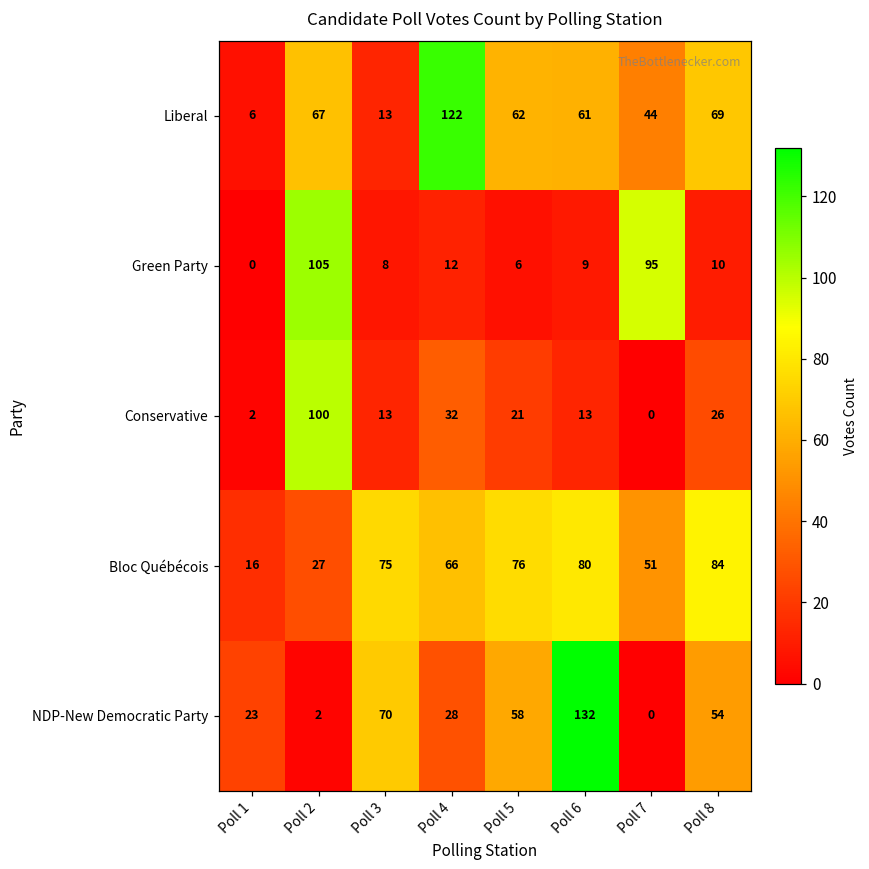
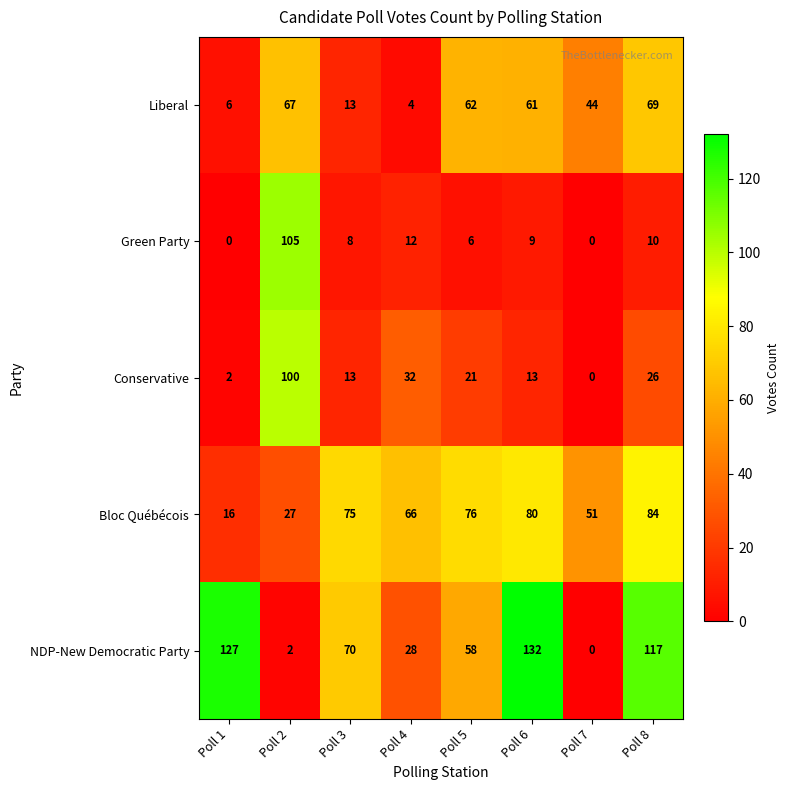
Liberal, Poll 4: 122 -> 4
Green Party, Poll 7: 95 -> 0
NDP-New Democratic Party, Poll 1: 23 -> 127
NDP-New Democratic Party, Poll 8: 54 -> 117
